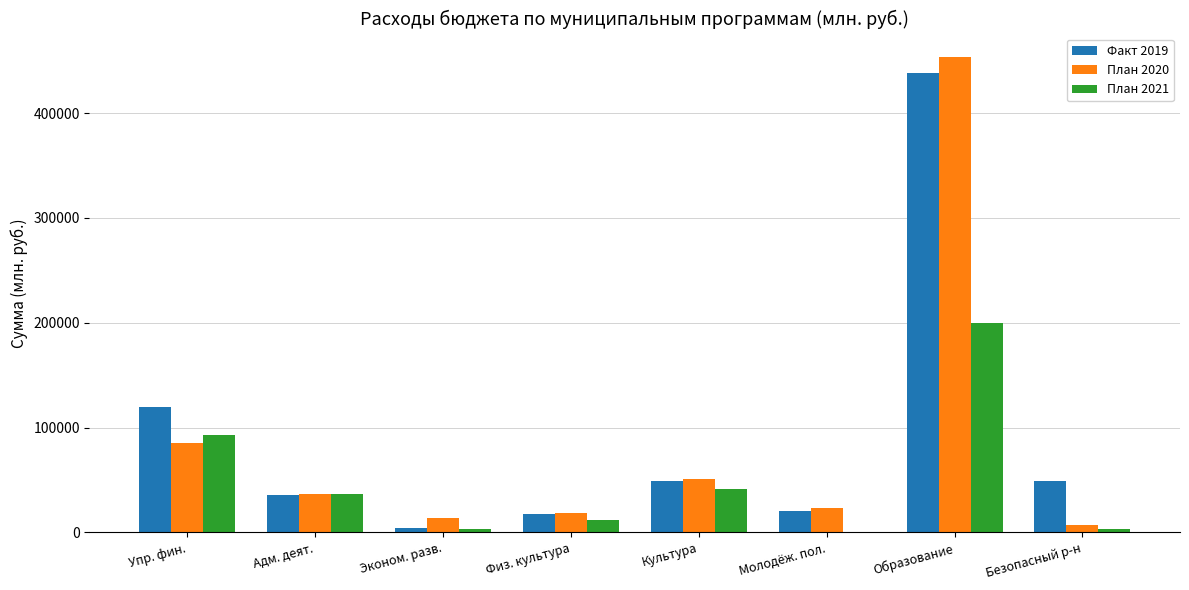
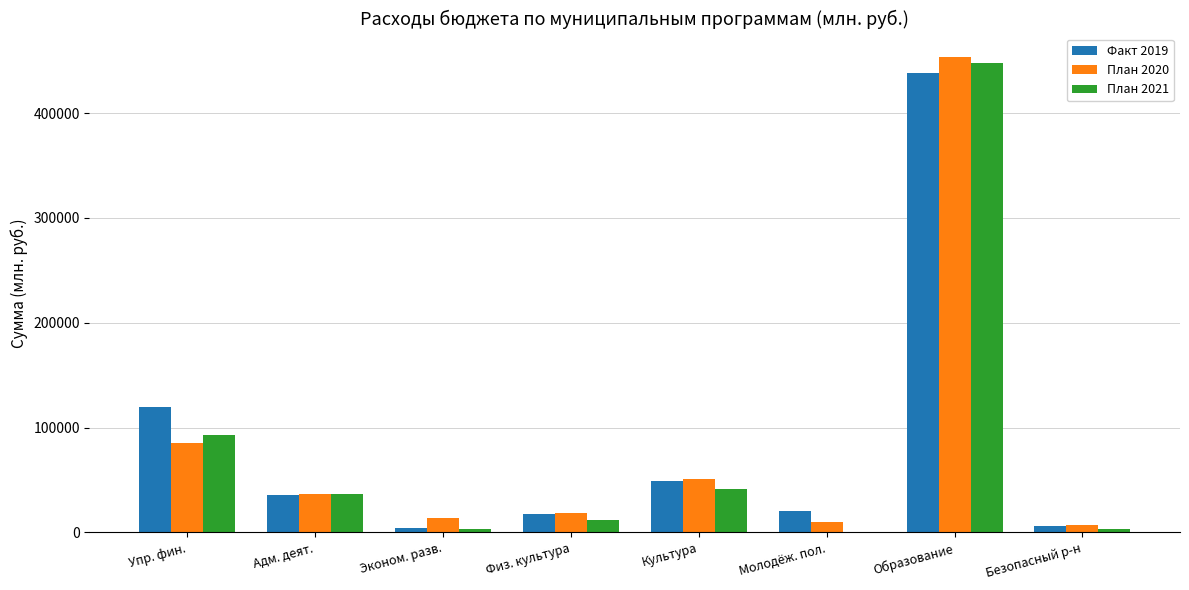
План 2020, Молодёж. пол.: 23000 -> 10000
План 2021, Образование: 200000 -> 447000
Факт 2019, Безопасный р-н: 49000 -> 6000
